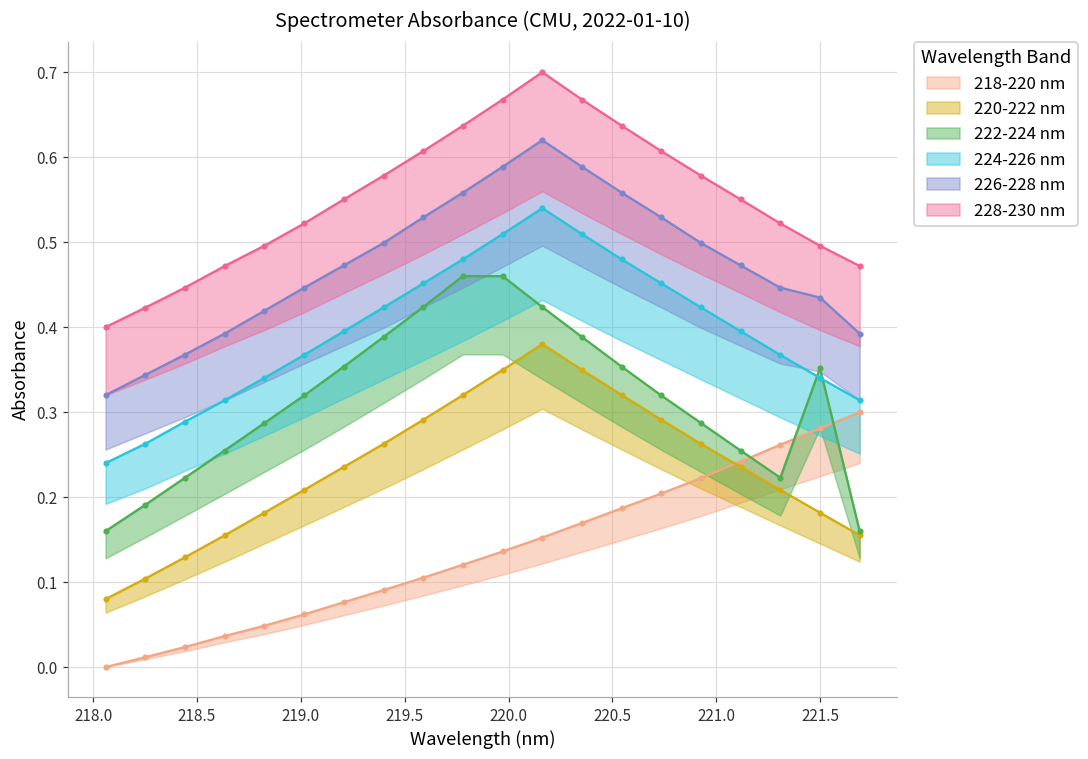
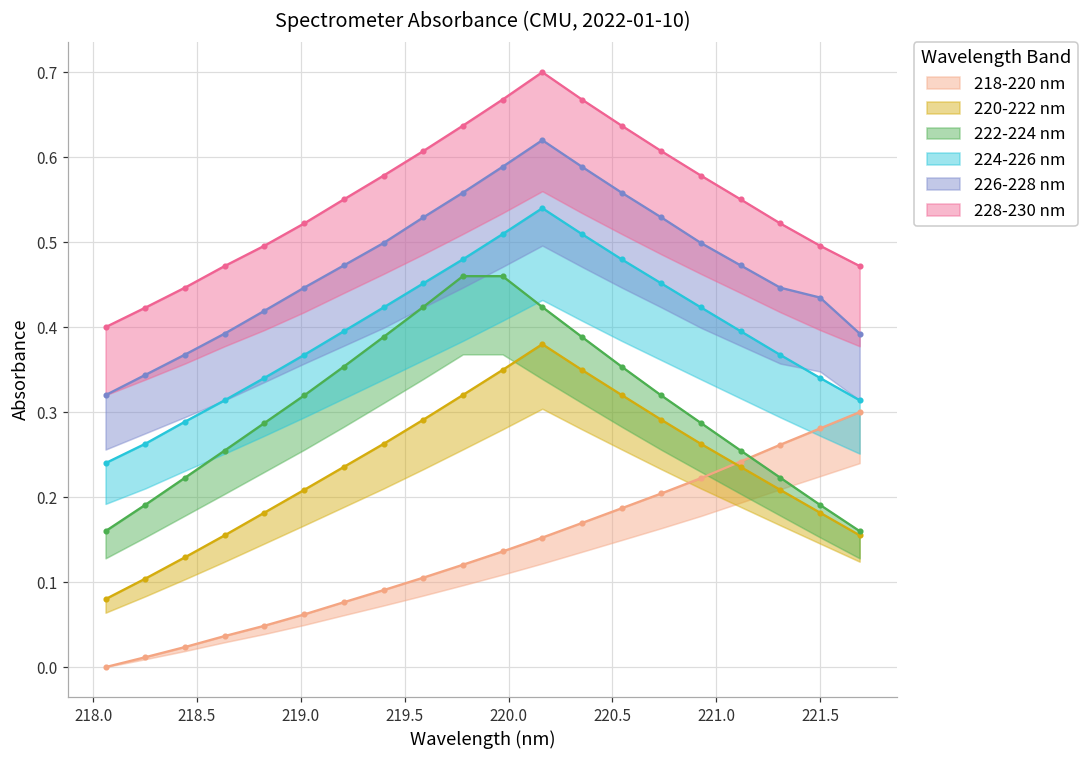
222-224 nm, 221.5: 0.35 -> 0.19
